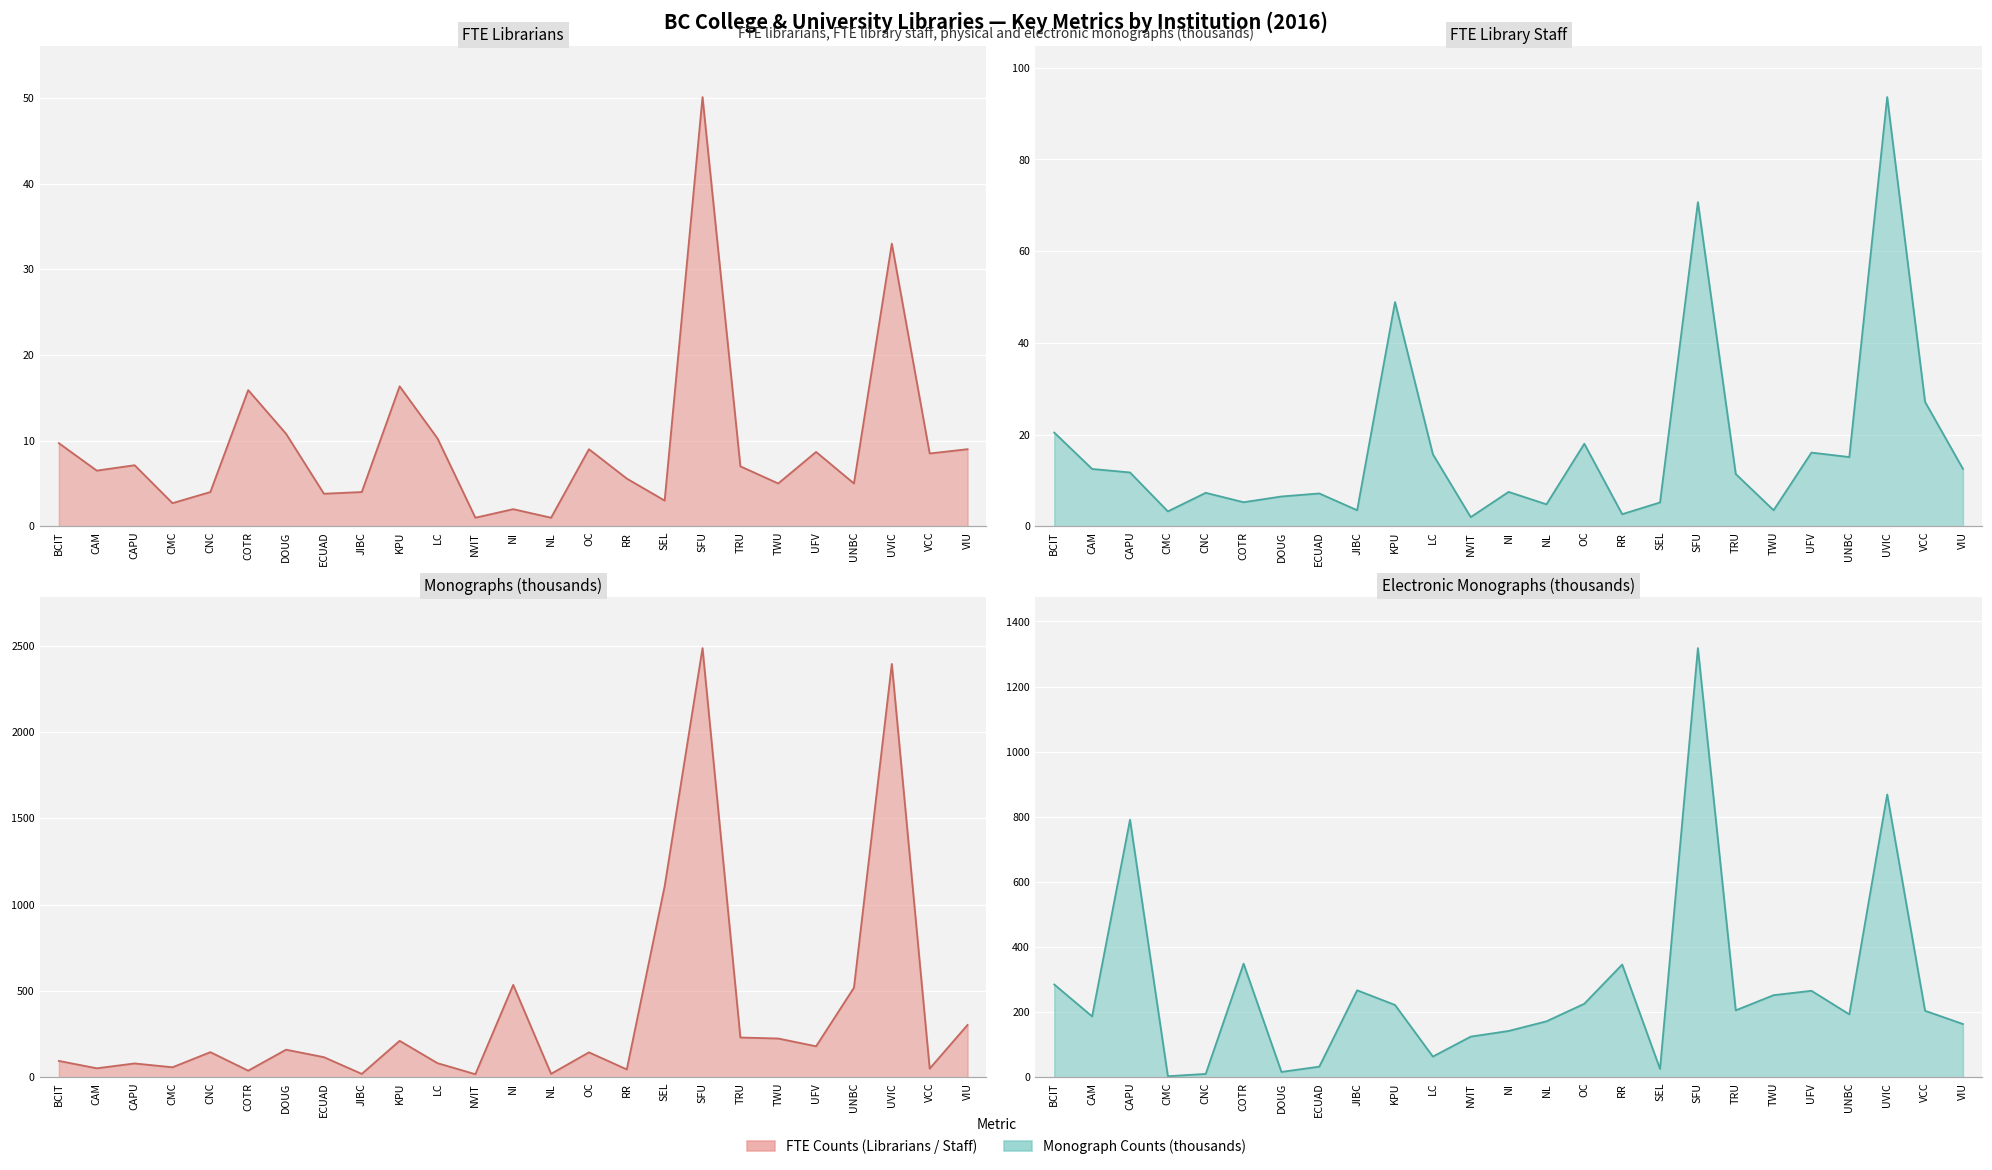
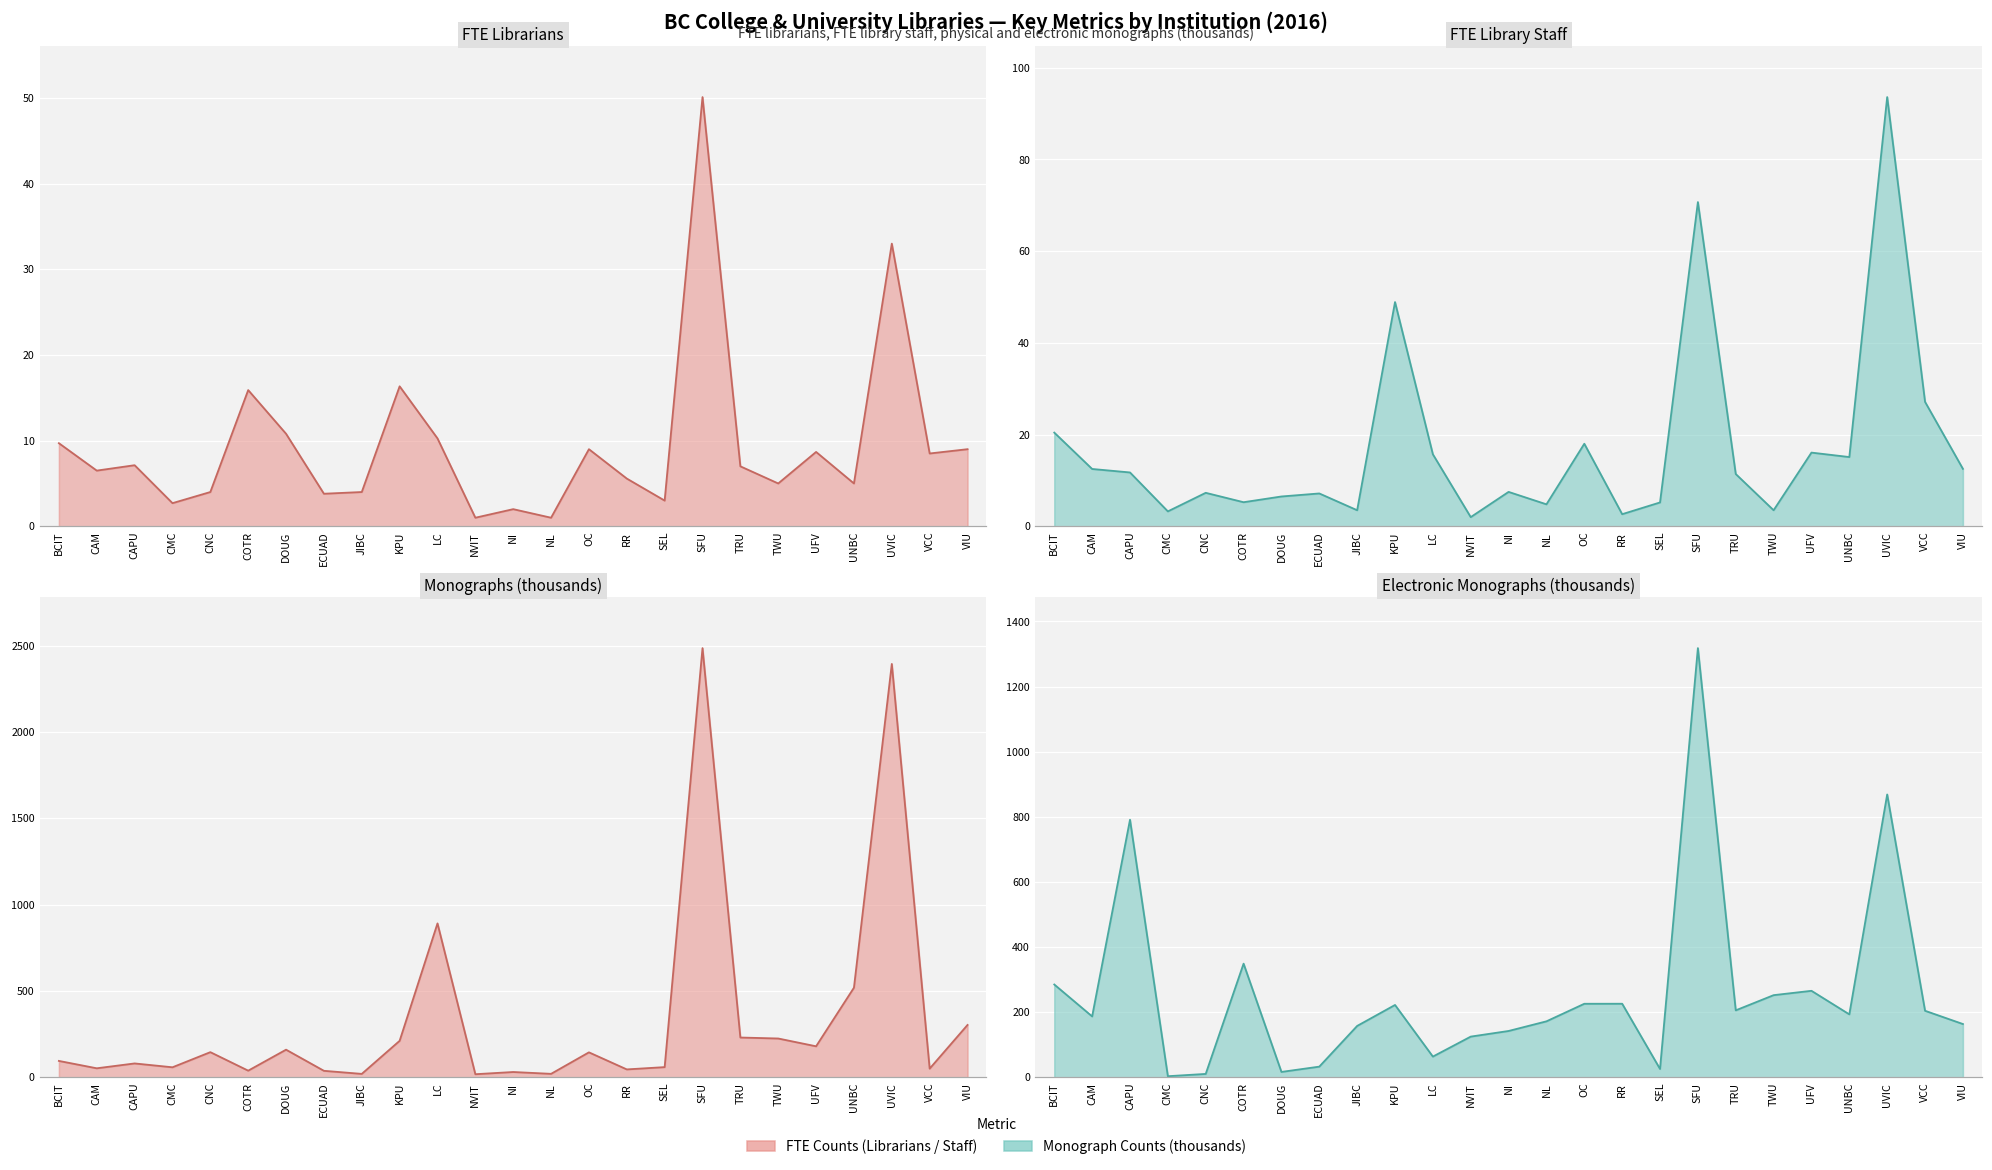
Monographs (thousands), ECUAD: 120 -> 40
Monographs (thousands), LC: 80 -> 890
Monographs (thousands), NI: 540 -> 30
Monographs (thousands), SEL: 1110 -> 60
Electronic Monographs (thousands), JIBC: 270 -> 160
Electronic Monographs (thousands), RR: 350 -> 230
